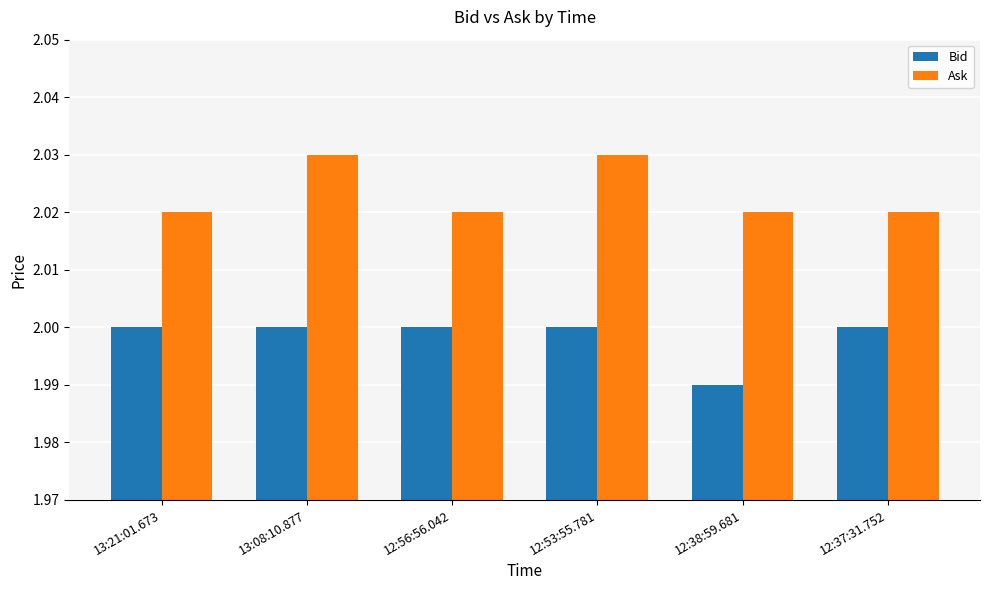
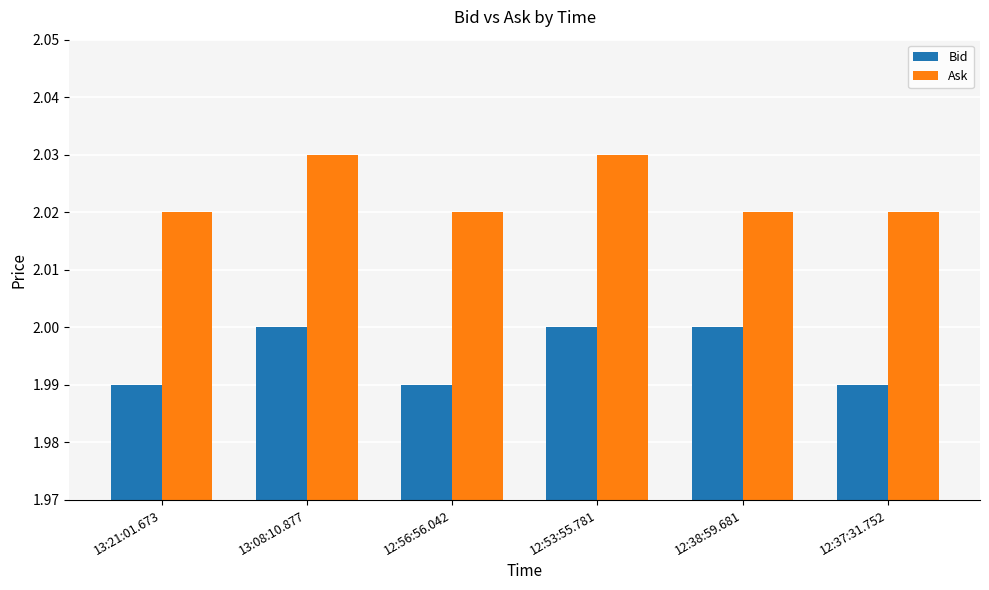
Bid, 13:21:01.673: 2.00 -> 1.99
Bid, 12:56:56.042: 2.00 -> 1.99
Bid, 12:38:59.681: 1.99 -> 2.00
Bid, 12:37:31.752: 2.00 -> 1.99
